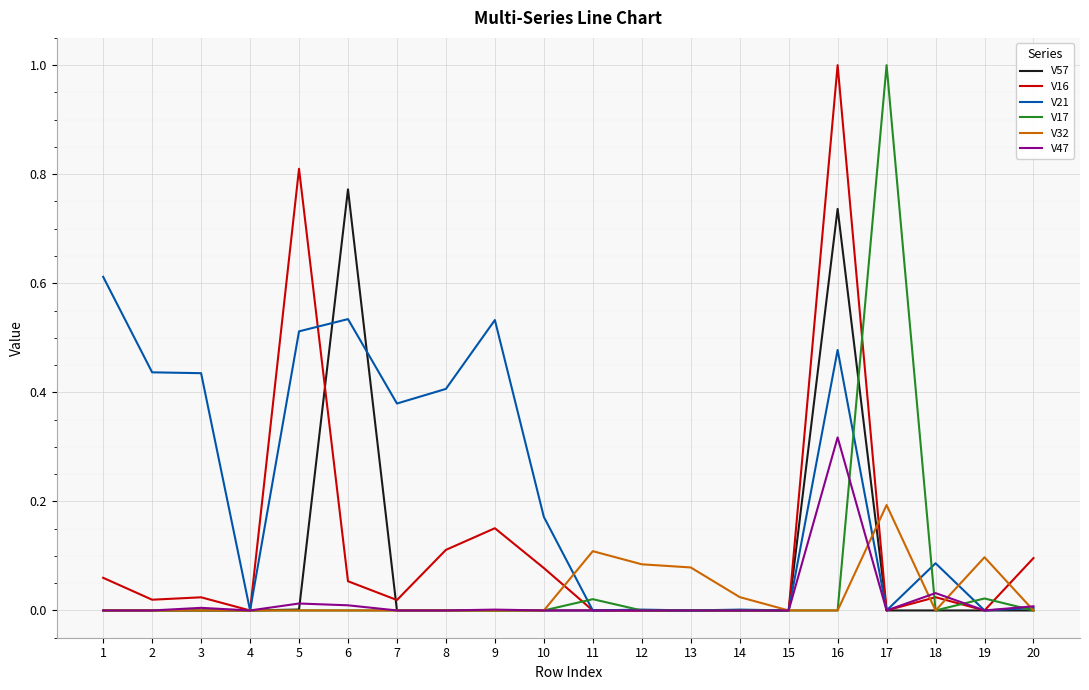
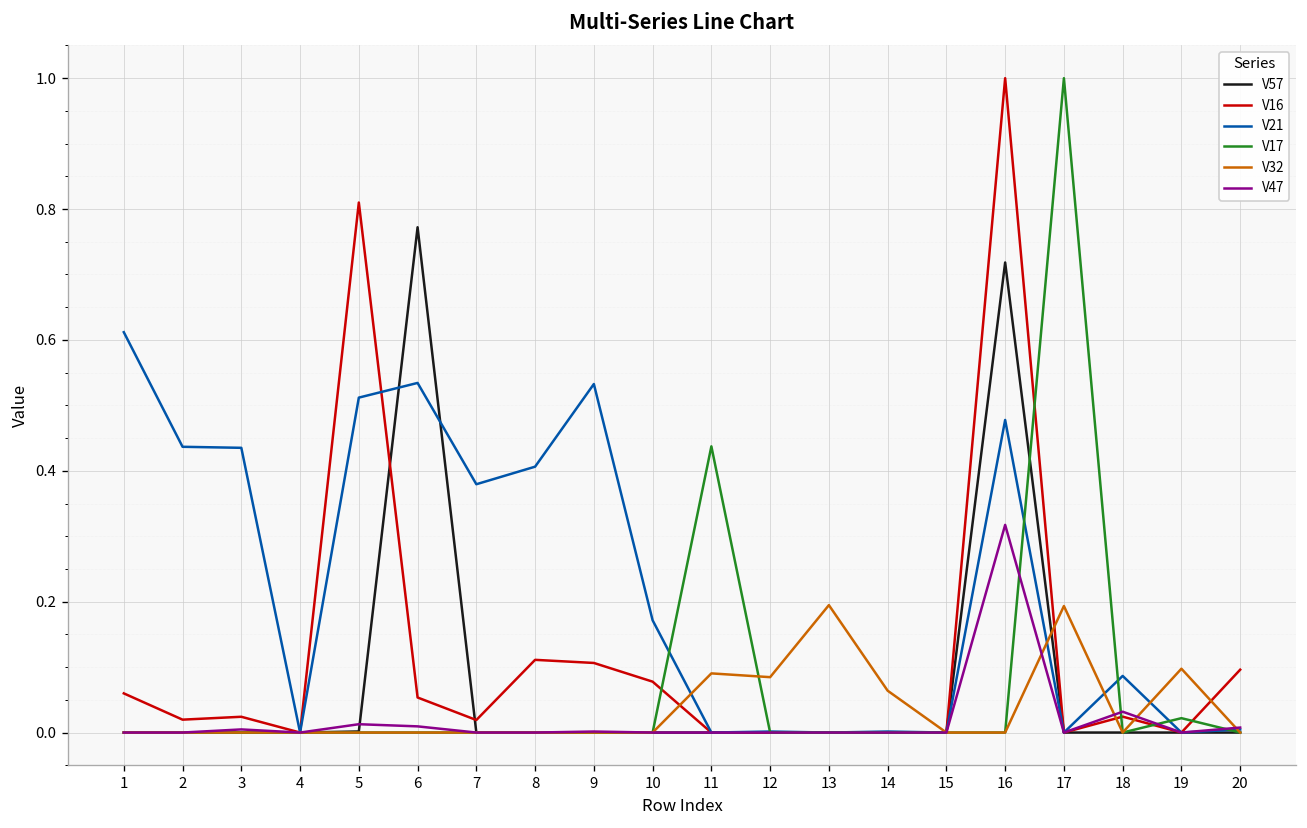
V16, 9: 0.15 -> 0.11
V17, 11: 0.02 -> 0.44
V32, 11: 0.11 -> 0.09
V32, 13: 0.08 -> 0.19
V32, 14: 0.02 -> 0.06
V57, 16: 0.74 -> 0.72
